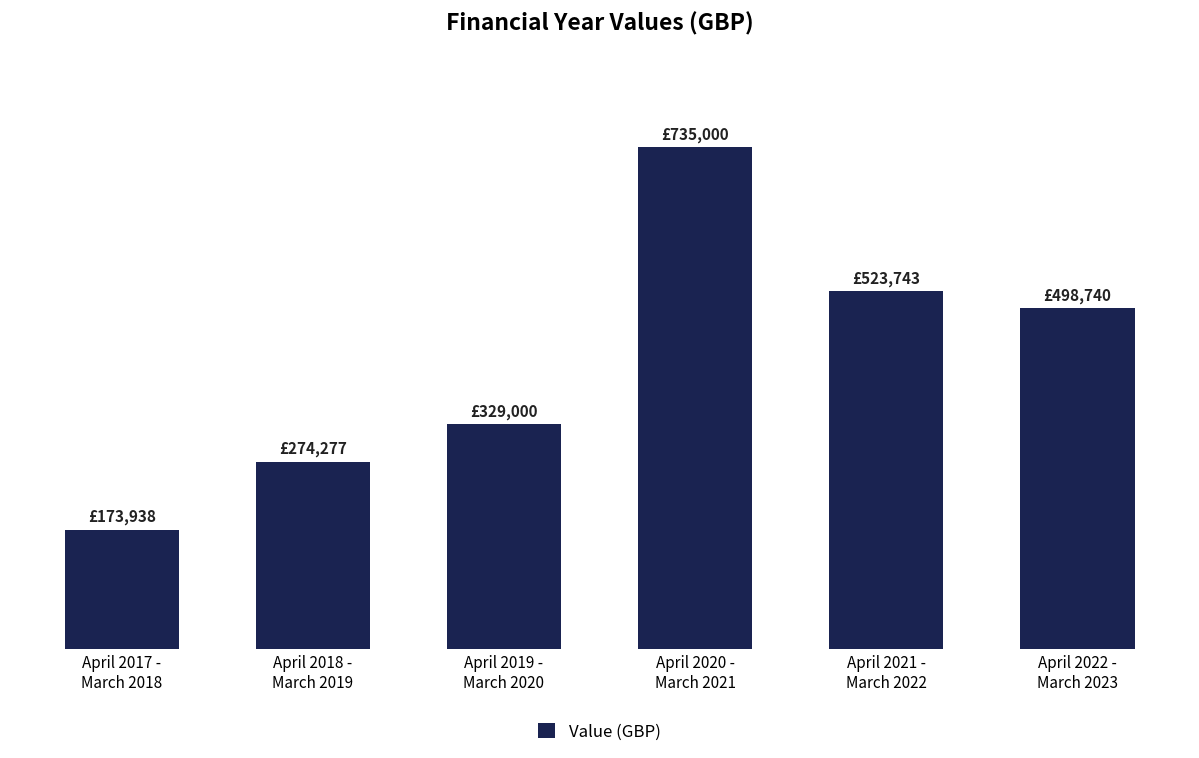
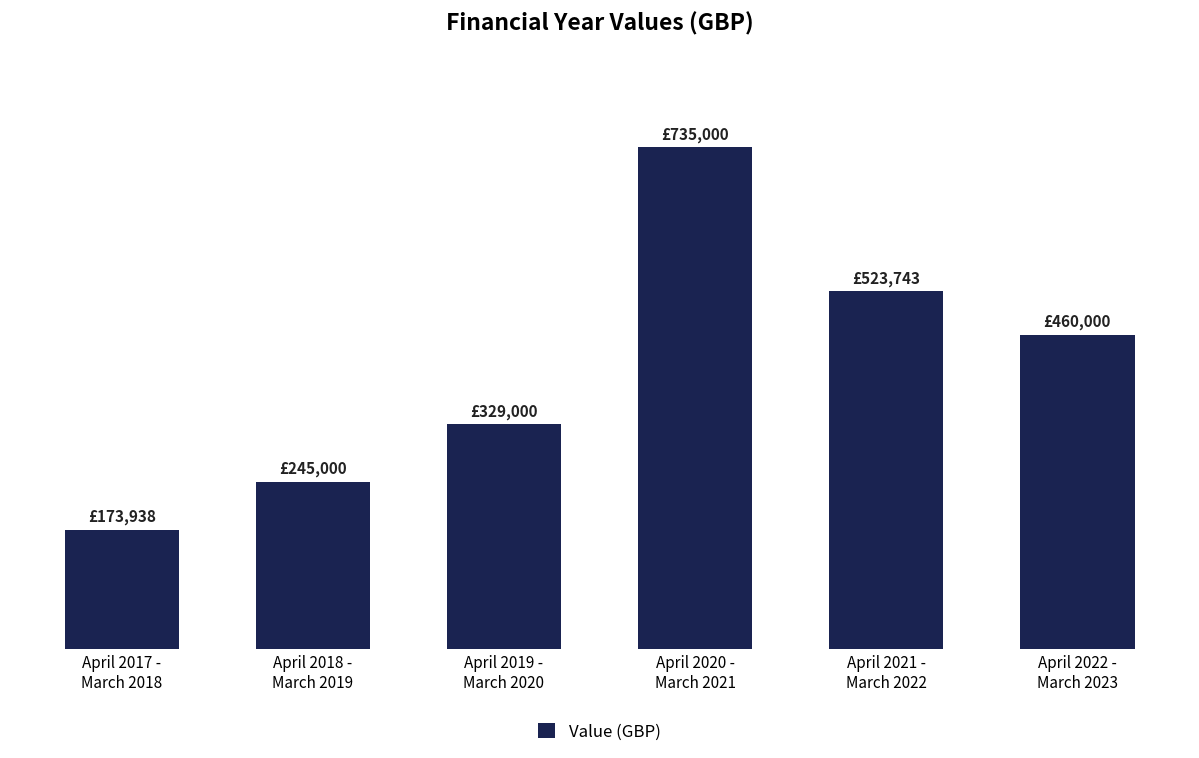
April 2018 - March 2019: £274,277 -> £245,000
April 2022 - March 2023: £498,740 -> £460,000
